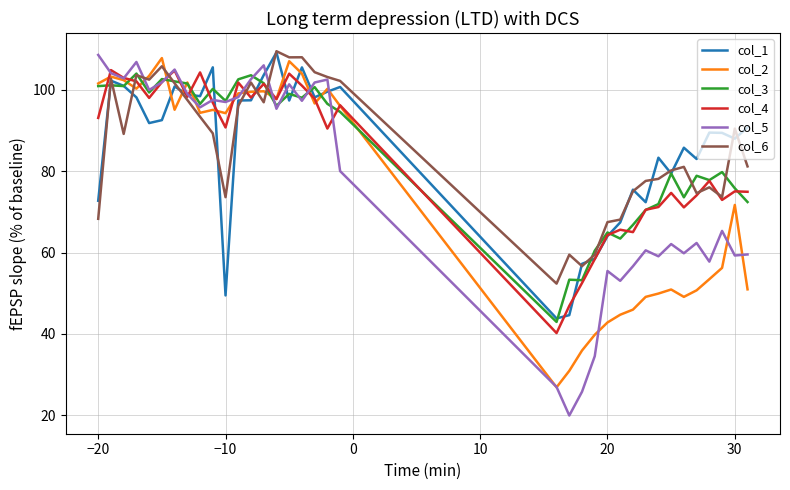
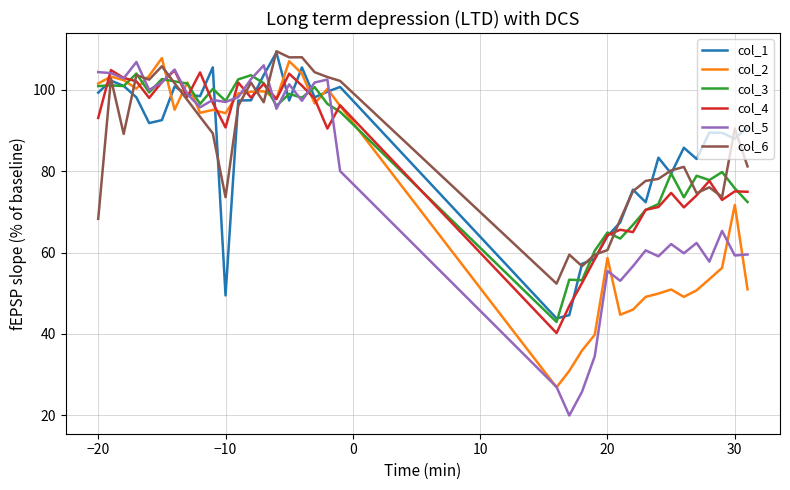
col_1, −20: 73 -> 99
col_5, −20: 109 -> 104
col_2, 20: 43 -> 59
col_6, 20: 67 -> 61
